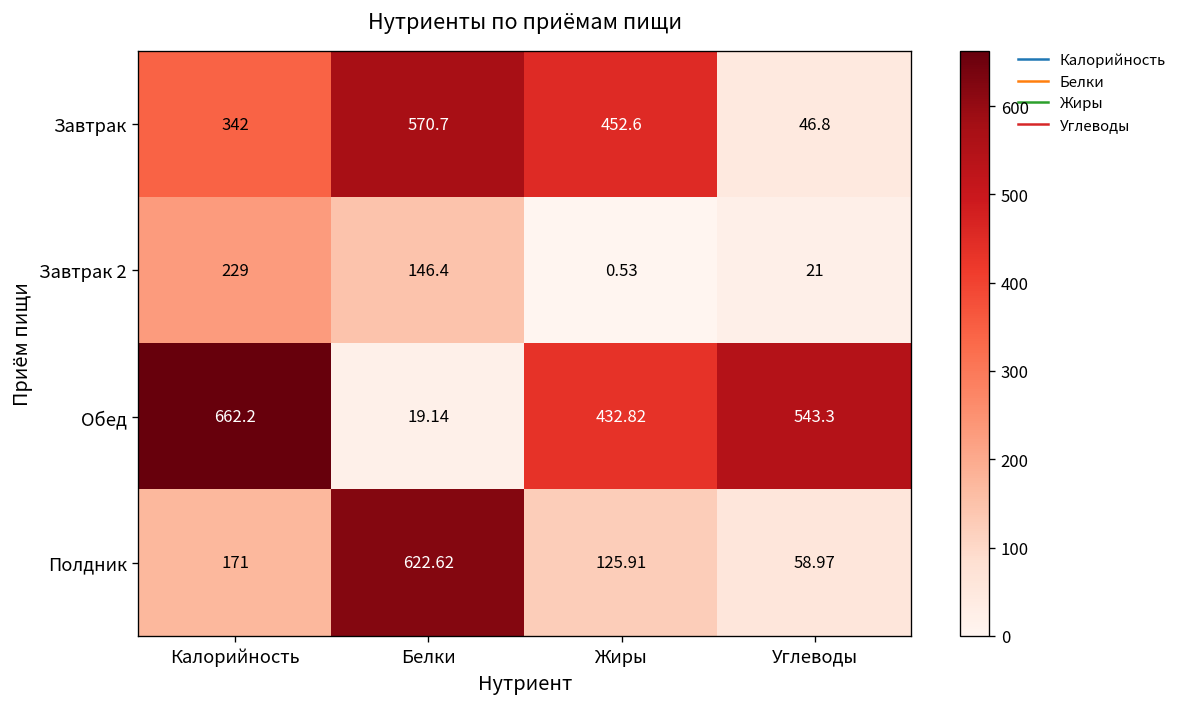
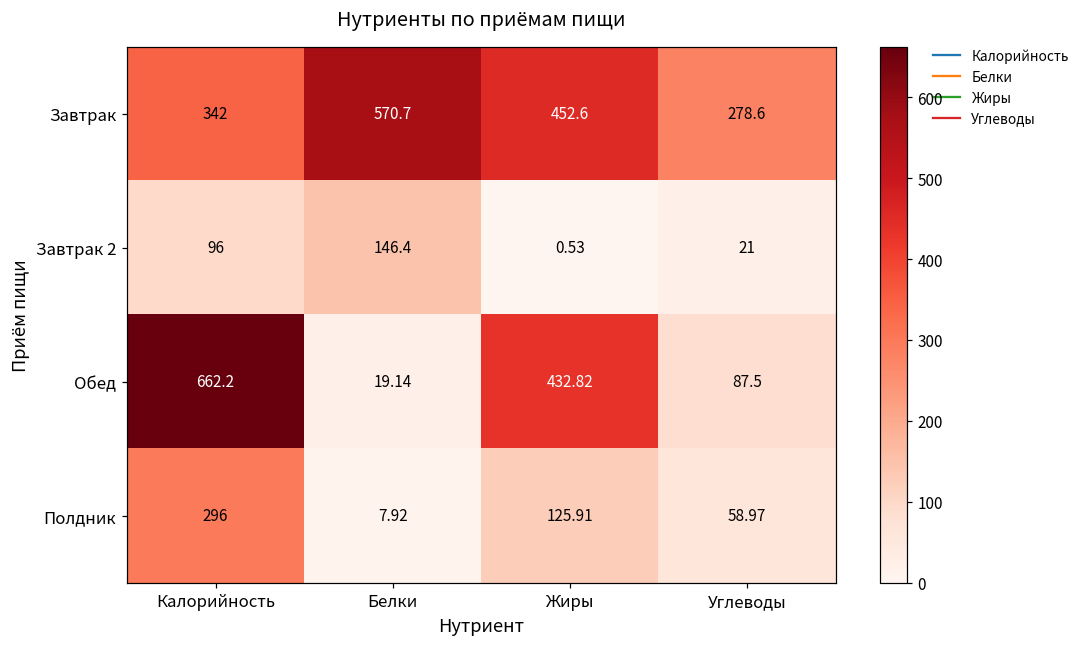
Завтрак, Углеводы: 46.8 -> 278.6
Завтрак 2, Калорийность: 229 -> 96
Обед, Углеводы: 543.3 -> 87.5
Полдник, Калорийность: 171 -> 296
Полдник, Белки: 622.62 -> 7.92
